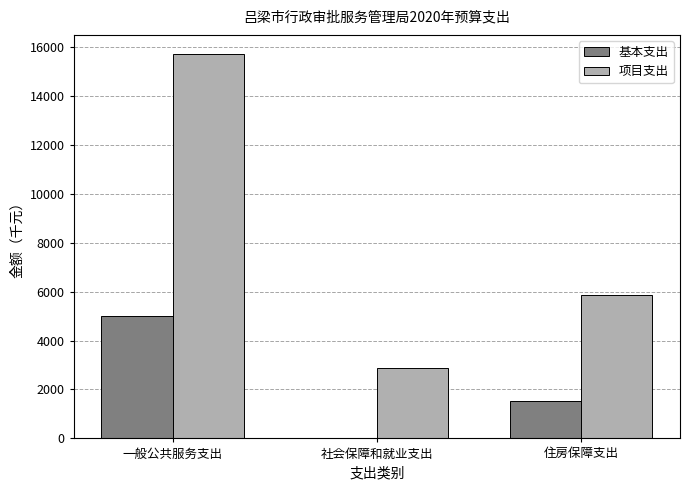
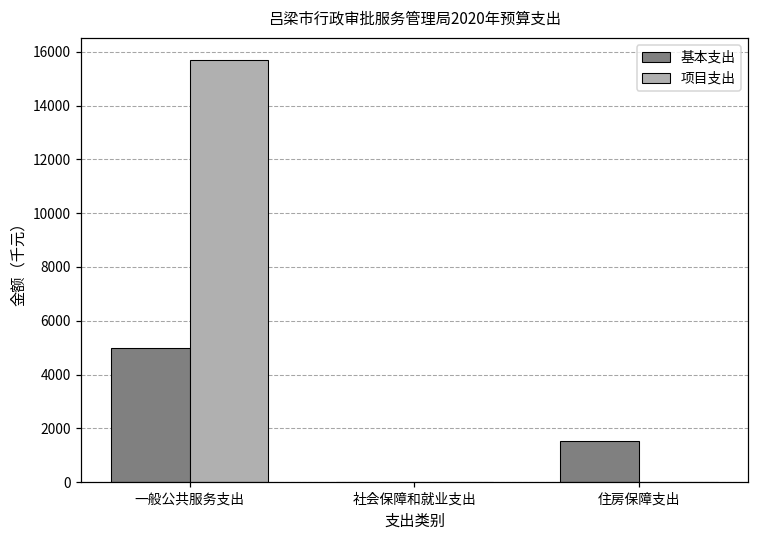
项目支出, 社会保障和就业支出: 2900 -> 0
项目支出, 住房保障支出: 5900 -> 0
